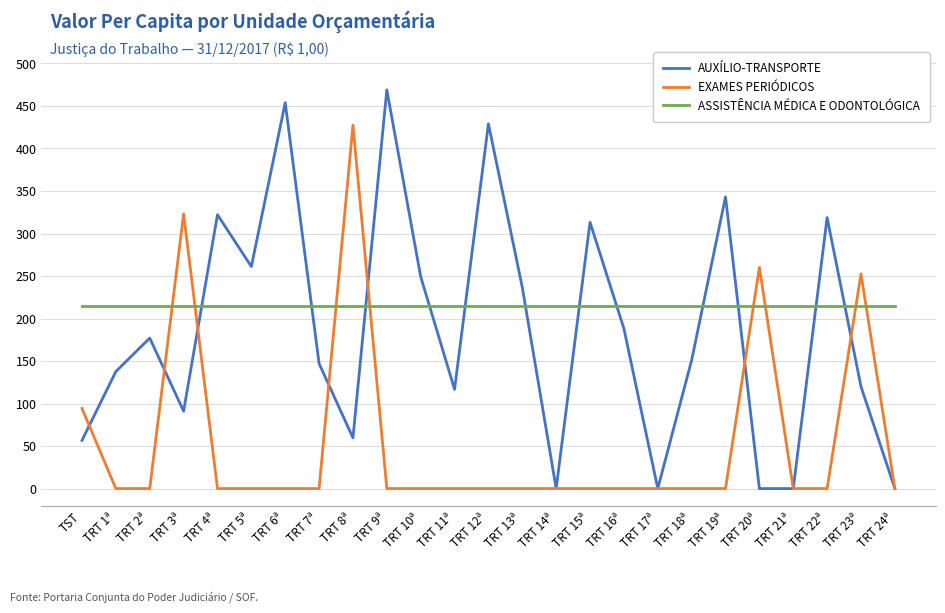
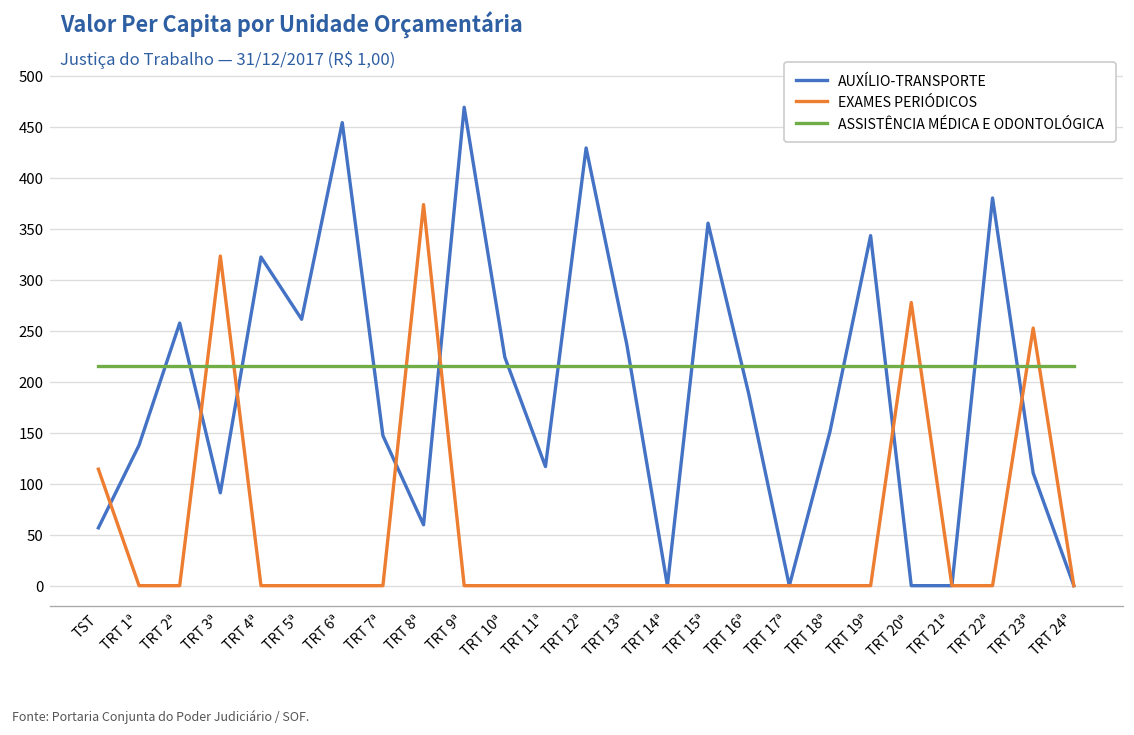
EXAMES PERIÓDICOS, TST: 90 -> 110
AUXÍLIO-TRANSPORTE, TRT 2ª: 180 -> 260
EXAMES PERIÓDICOS, TRT 8ª: 430 -> 370
AUXÍLIO-TRANSPORTE, TRT 10ª: 250 -> 220
AUXÍLIO-TRANSPORTE, TRT 15ª: 310 -> 360
EXAMES PERIÓDICOS, TRT 20ª: 260 -> 280
AUXÍLIO-TRANSPORTE, TRT 22ª: 320 -> 380
AUXÍLIO-TRANSPORTE, TRT 23ª: 120 -> 110
